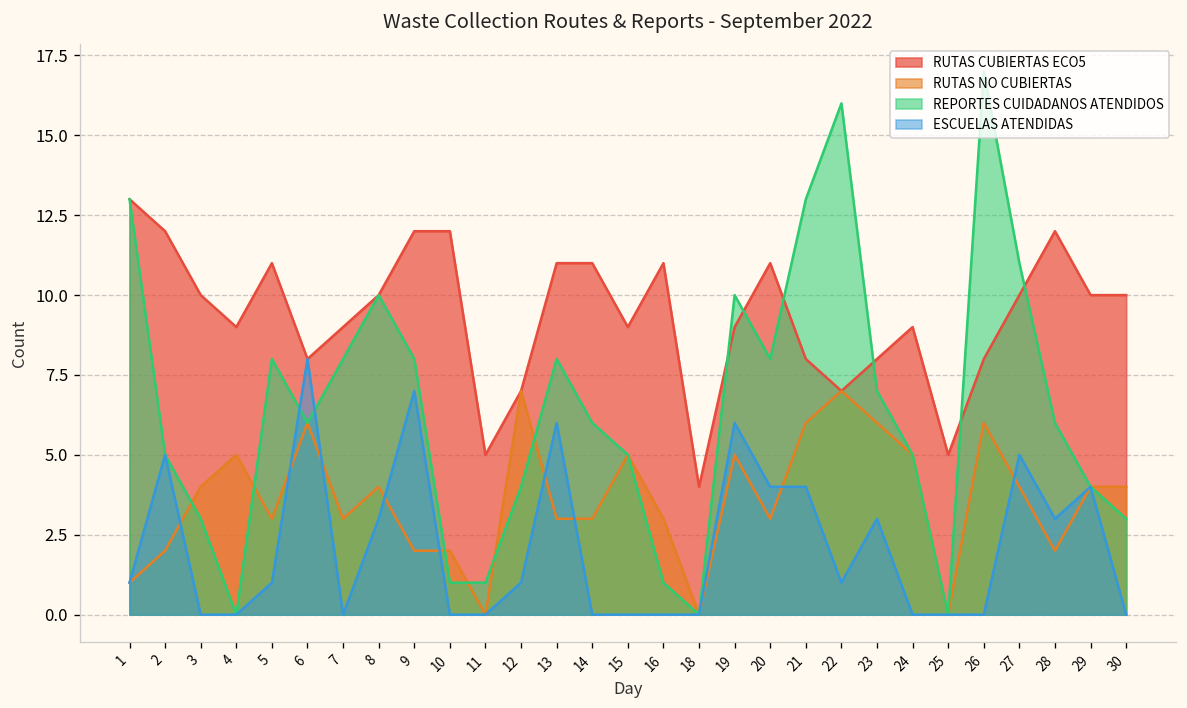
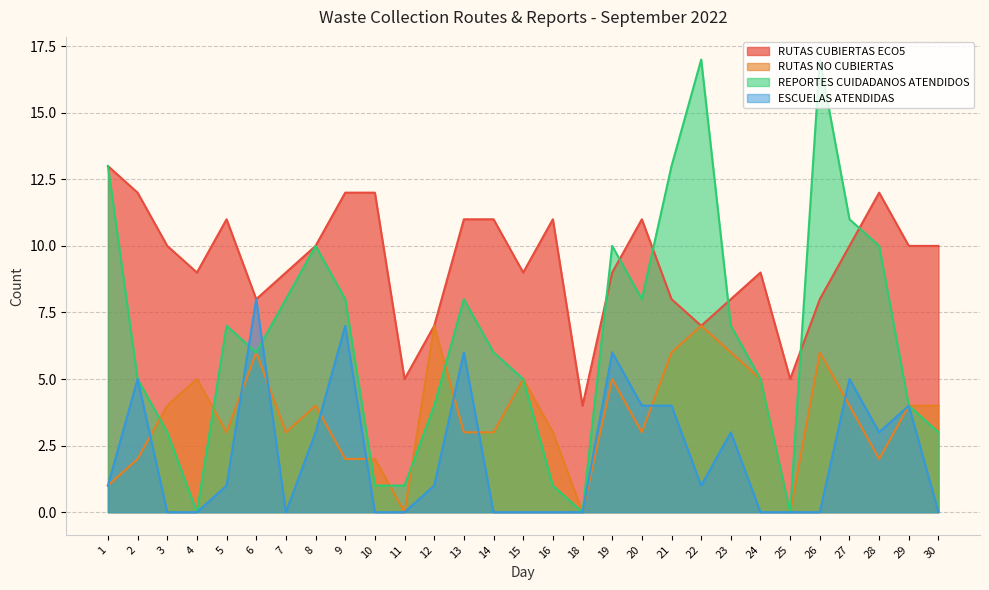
REPORTES CUIDADANOS ATENDIDOS, 5: 8 -> 7
REPORTES CUIDADANOS ATENDIDOS, 22: 16 -> 17
REPORTES CUIDADANOS ATENDIDOS, 28: 6 -> 10
